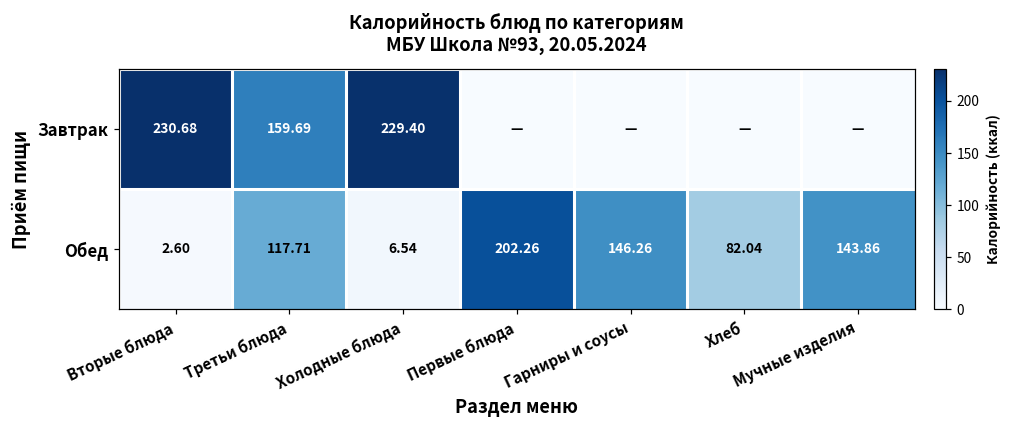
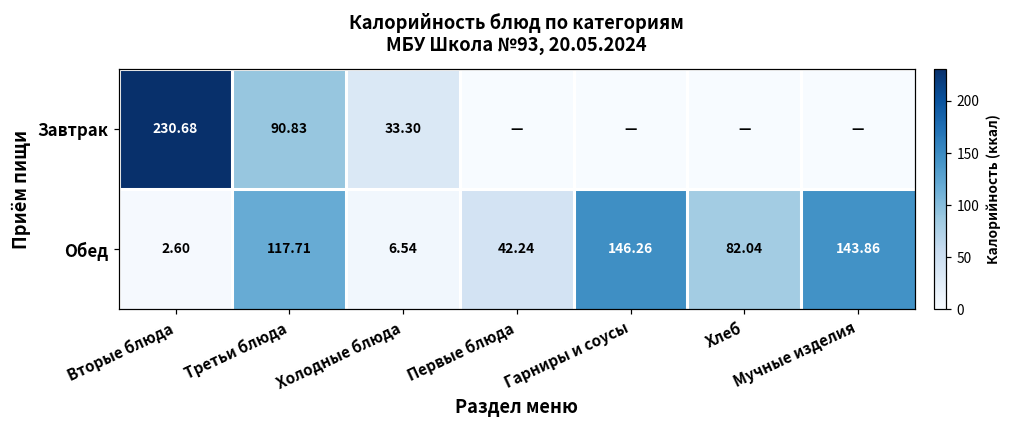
Завтрак, Третьи блюда: 159.69 -> 90.83
Завтрак, Холодные блюда: 229.40 -> 33.30
Обед, Первые блюда: 202.26 -> 42.24
